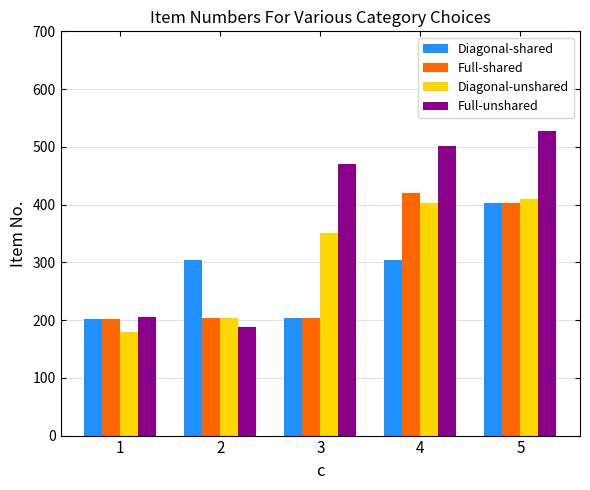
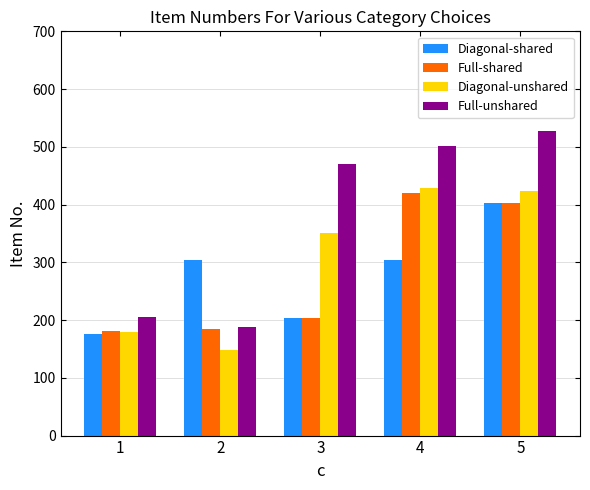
Diagonal-shared, 1: 200 -> 180
Full-shared, 1: 200 -> 180
Full-shared, 2: 200 -> 180
Diagonal-unshared, 2: 200 -> 150
Diagonal-unshared, 4: 400 -> 430
Diagonal-unshared, 5: 410 -> 420
